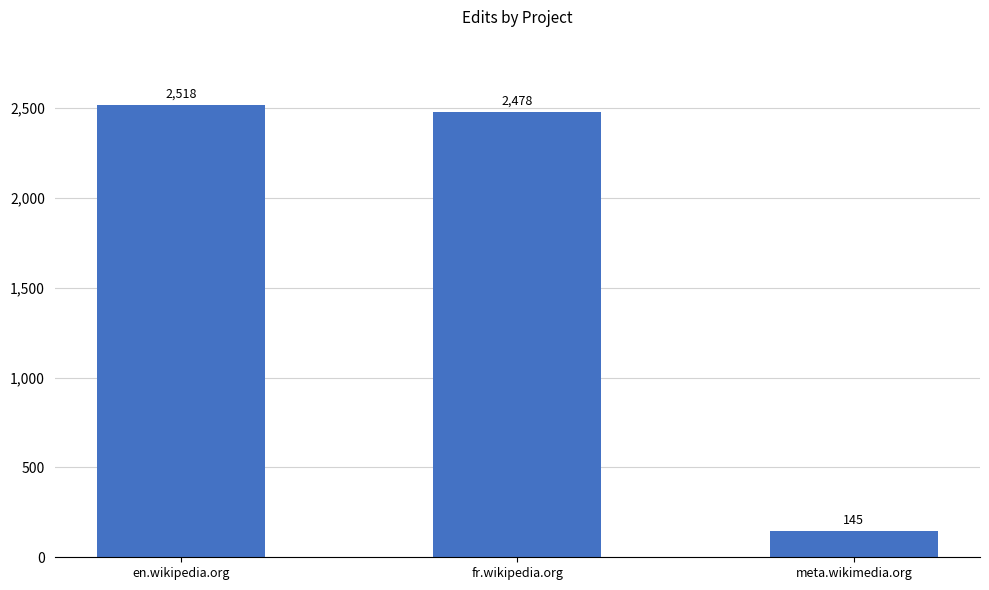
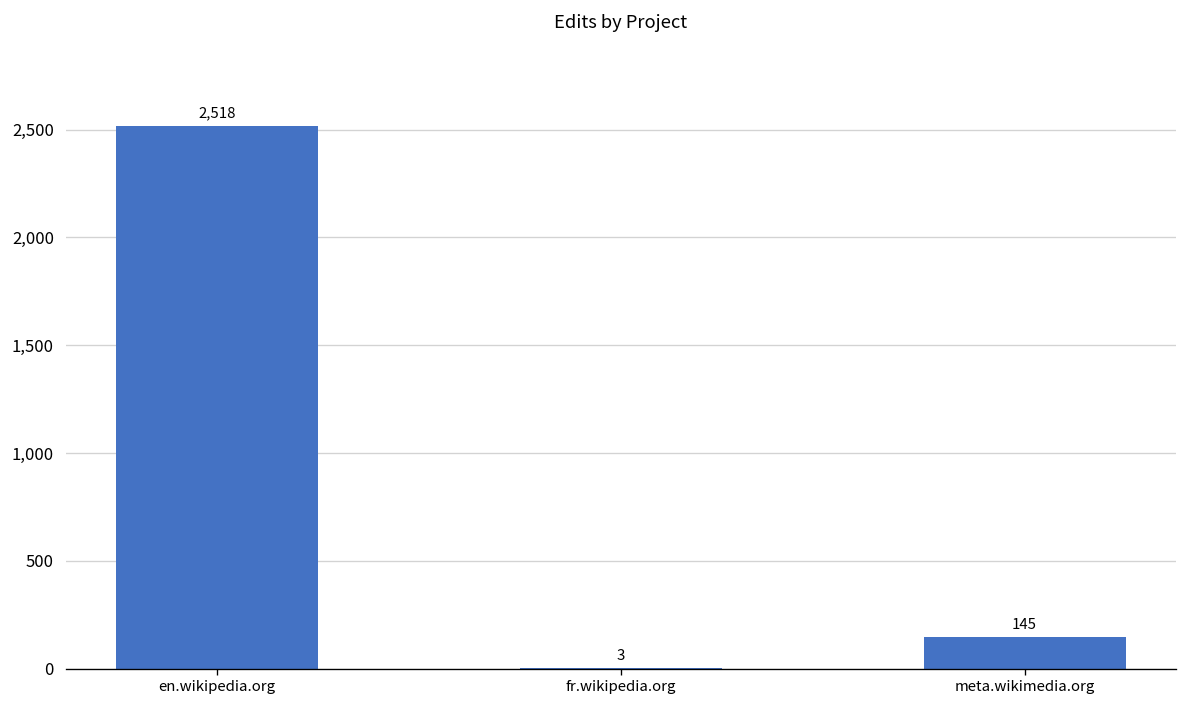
fr.wikipedia.org: 2,478 -> 3
